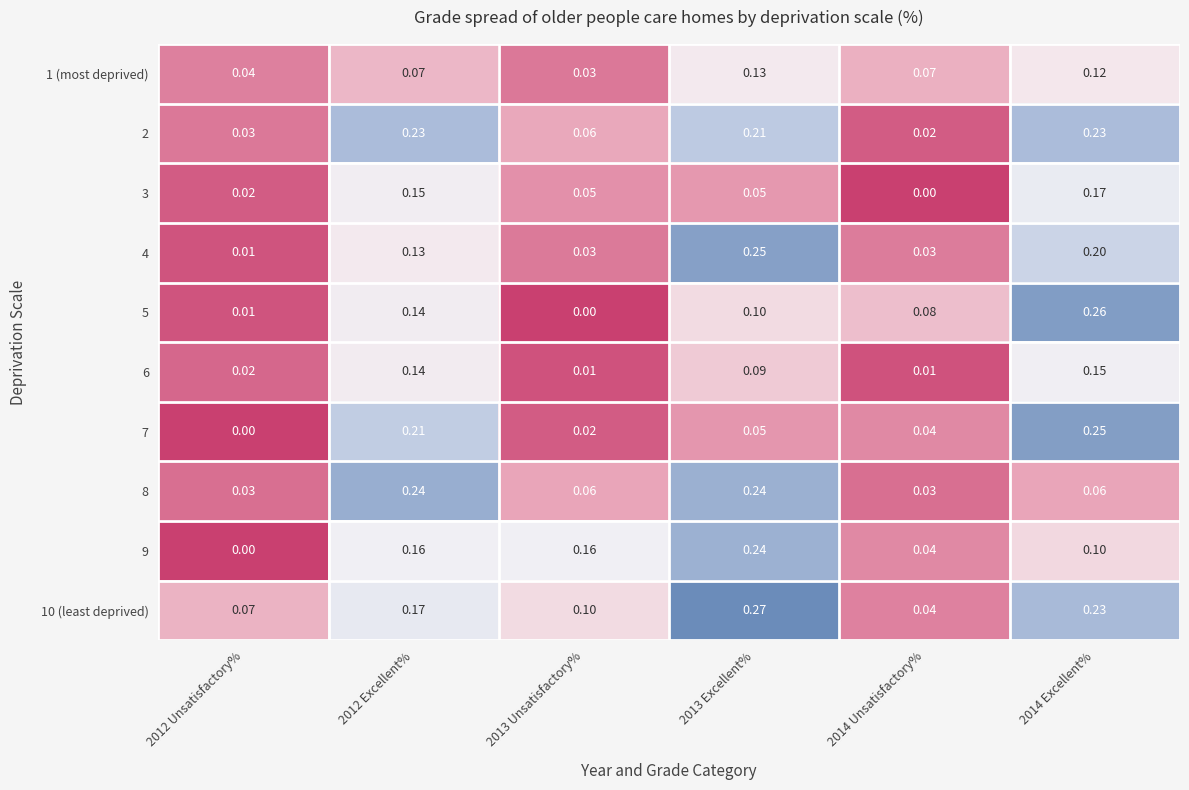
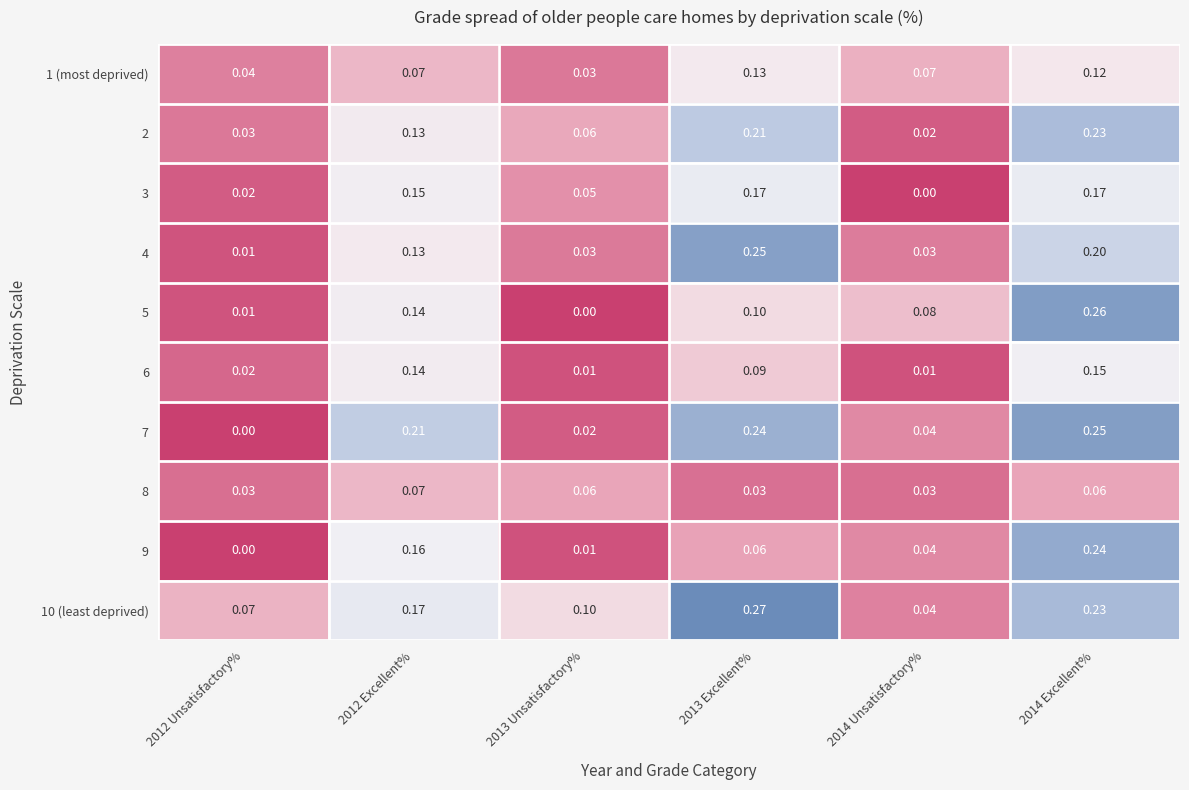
2, 2012 Excellent%: 0.23 -> 0.13
3, 2013 Excellent%: 0.05 -> 0.17
7, 2013 Excellent%: 0.05 -> 0.24
8, 2012 Excellent%: 0.24 -> 0.07
8, 2013 Excellent%: 0.24 -> 0.03
9, 2013 Unsatisfactory%: 0.16 -> 0.01
9, 2013 Excellent%: 0.24 -> 0.06
9, 2014 Excellent%: 0.10 -> 0.24
